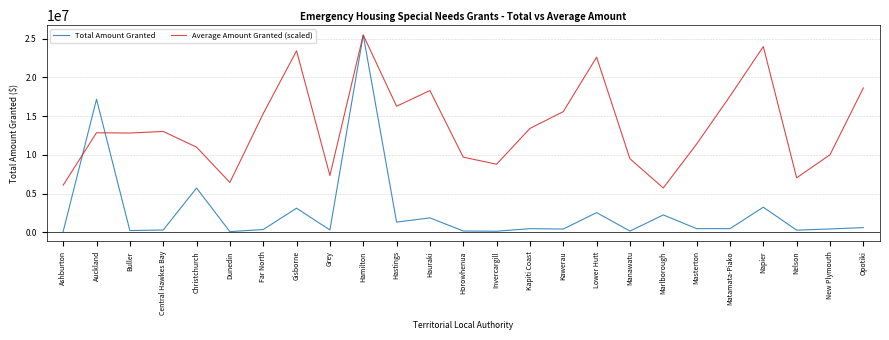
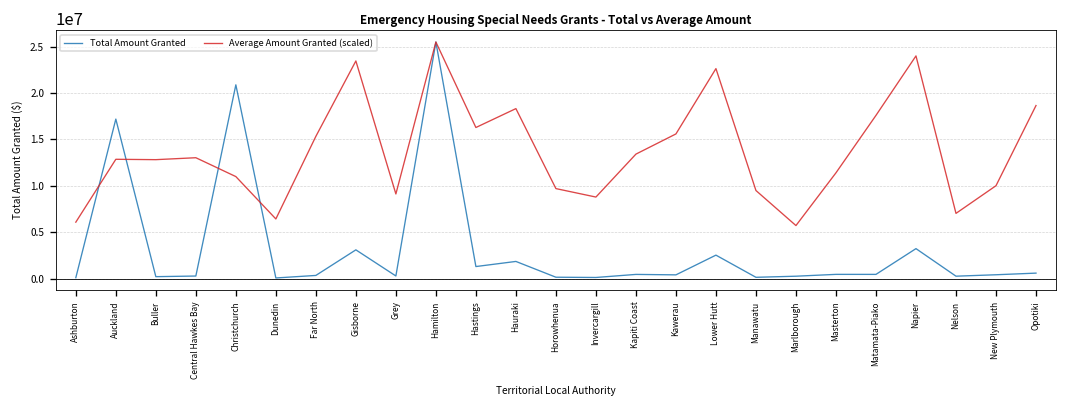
Total Amount Granted, Christchurch: 6000000 -> 21000000
Average Amount Granted (scaled), Grey: 7000000 -> 9000000
Total Amount Granted, Marlborough: 2000000 -> 0
